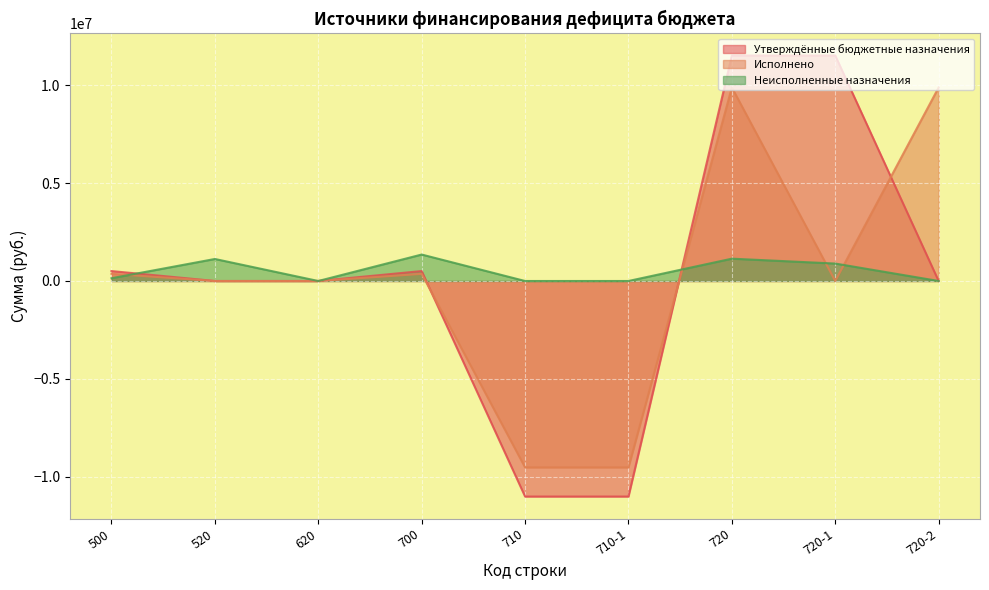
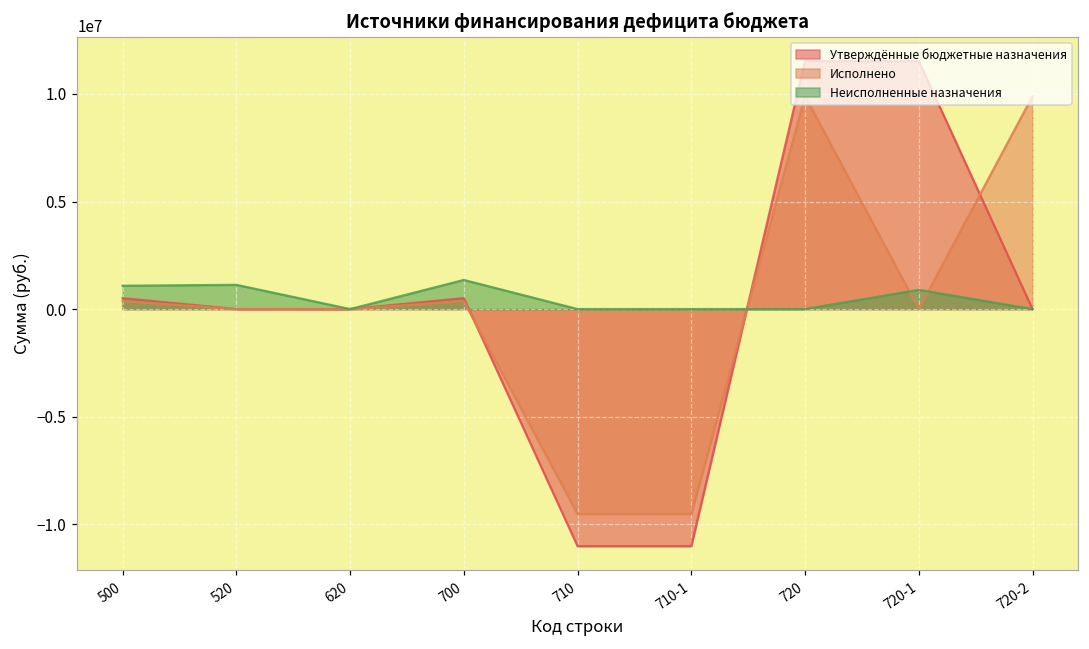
Неисполненные назначения, 500: 100000 -> 1100000
Неисполненные назначения, 720: 1100000 -> 0
